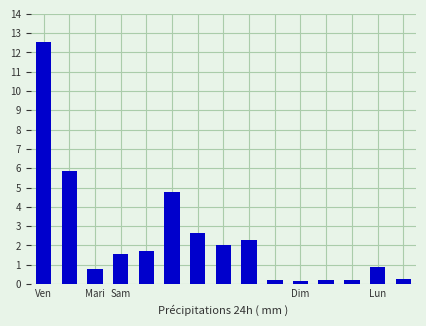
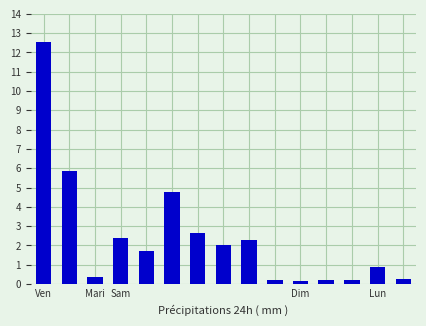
Mari: 0.8 -> 0.4
Sam: 1.6 -> 2.4
